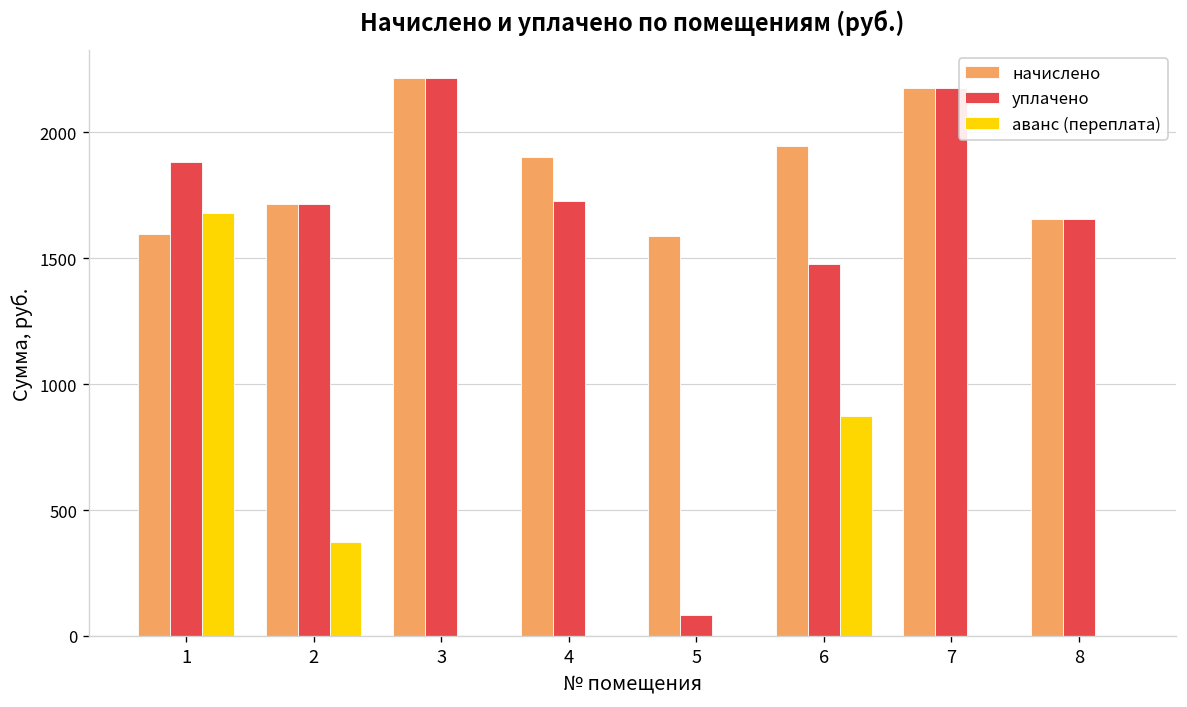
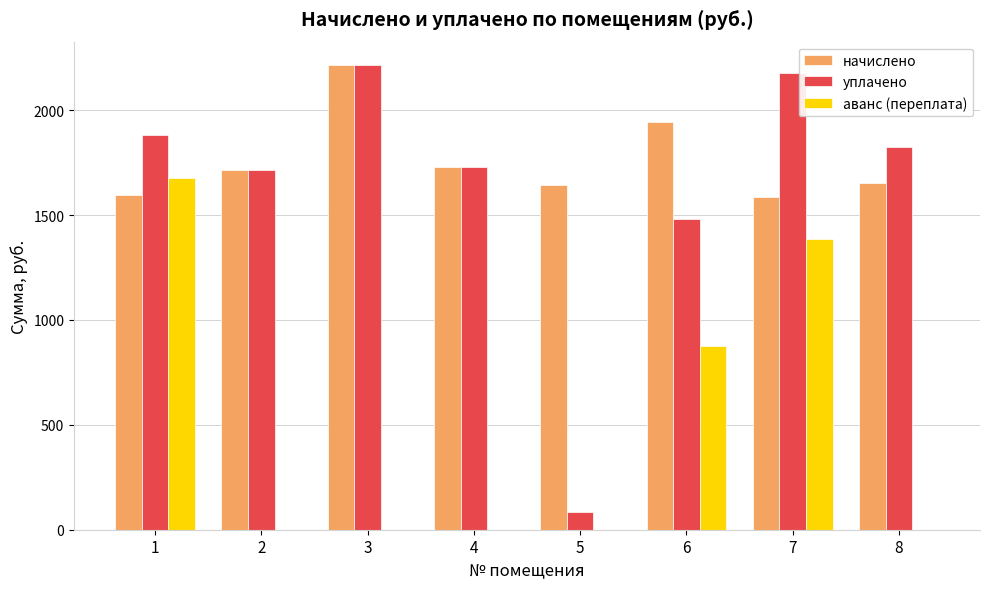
аванс (переплата), 2: 370 -> 0
начислено, 4: 1900 -> 1730
начислено, 5: 1590 -> 1640
начислено, 7: 2180 -> 1580
аванс (переплата), 7: 0 -> 1380
уплачено, 8: 1650 -> 1820
